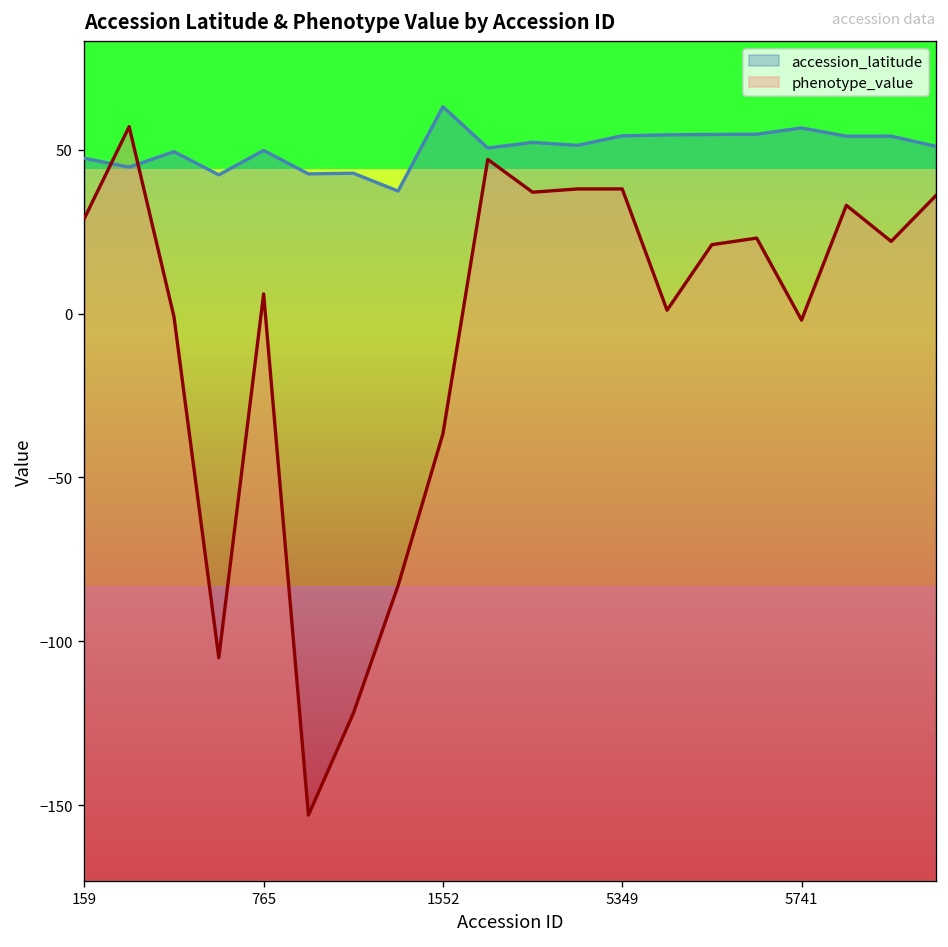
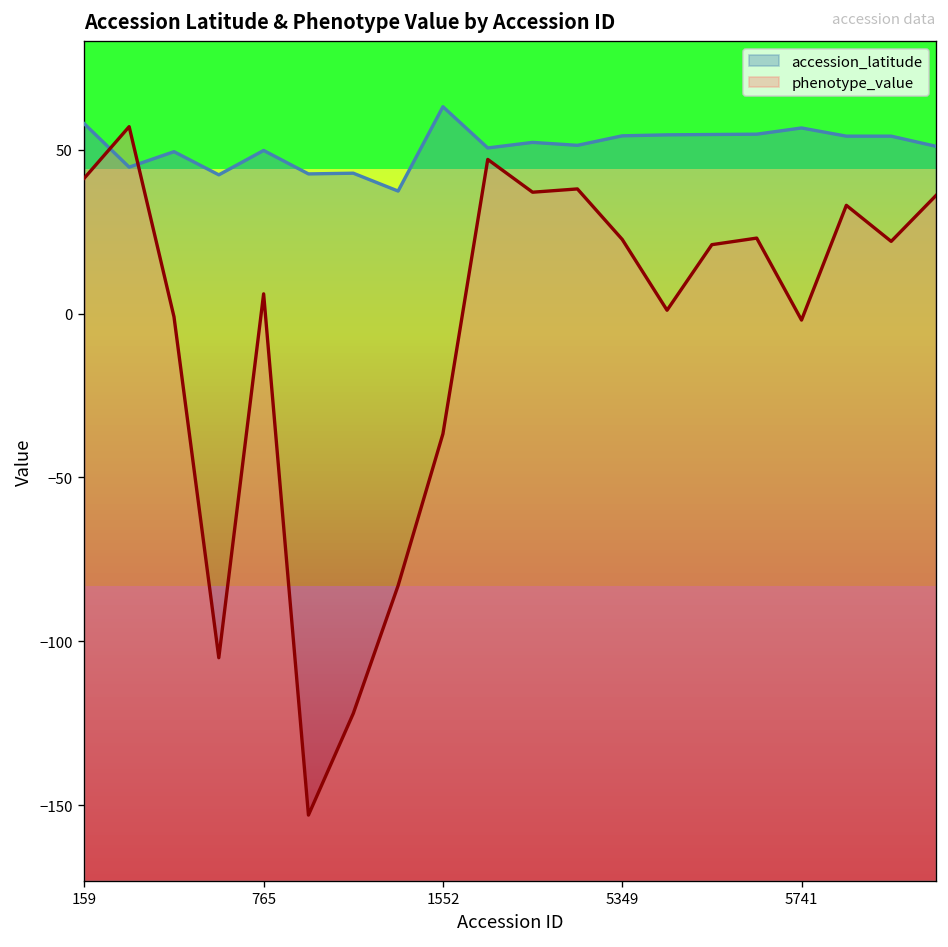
accession_latitude, 159: 47 -> 58
phenotype_value, 159: 29 -> 41
phenotype_value, 5349: 38 -> 23
